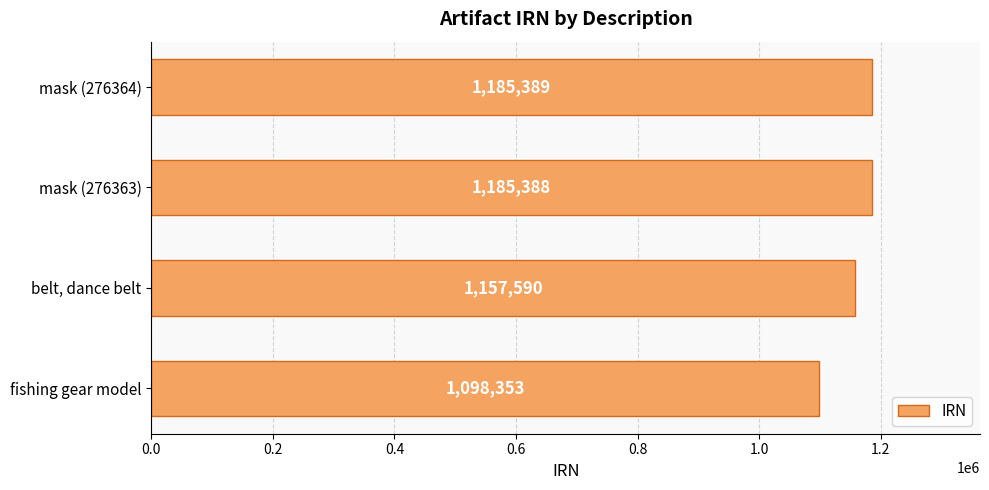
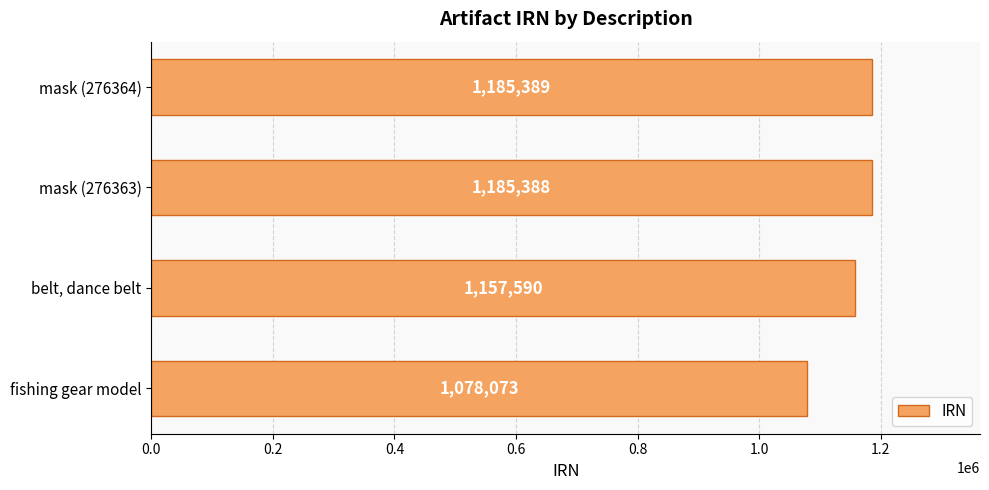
fishing gear model: 1,098,353 -> 1,078,073
